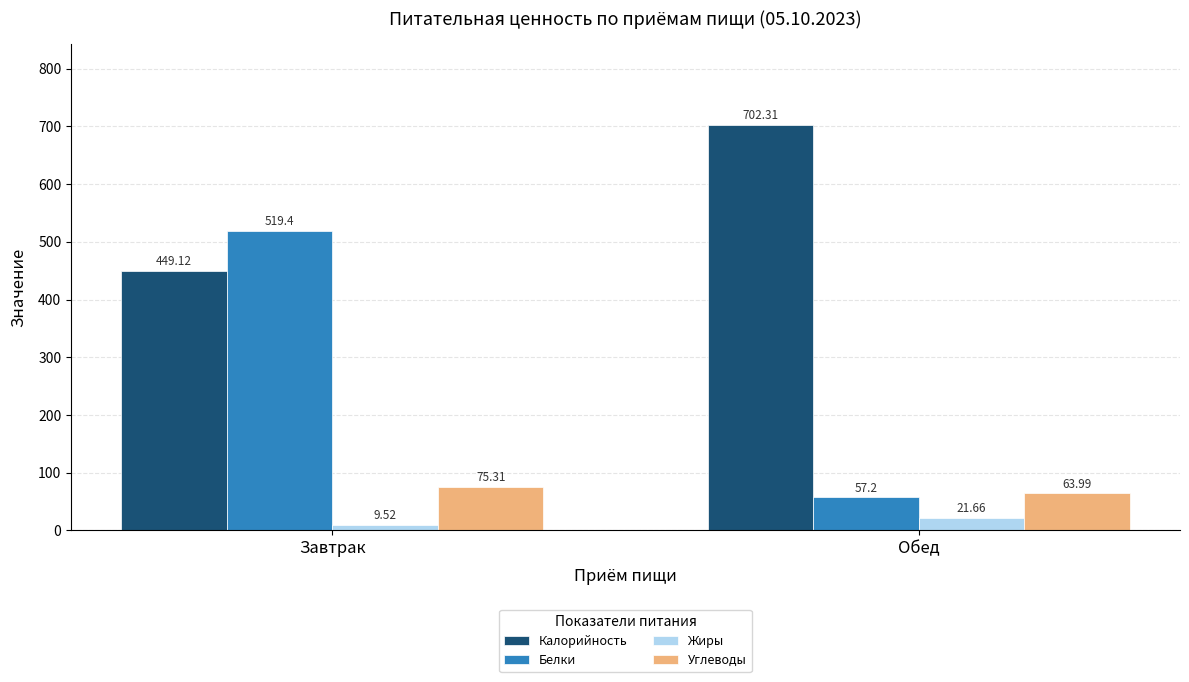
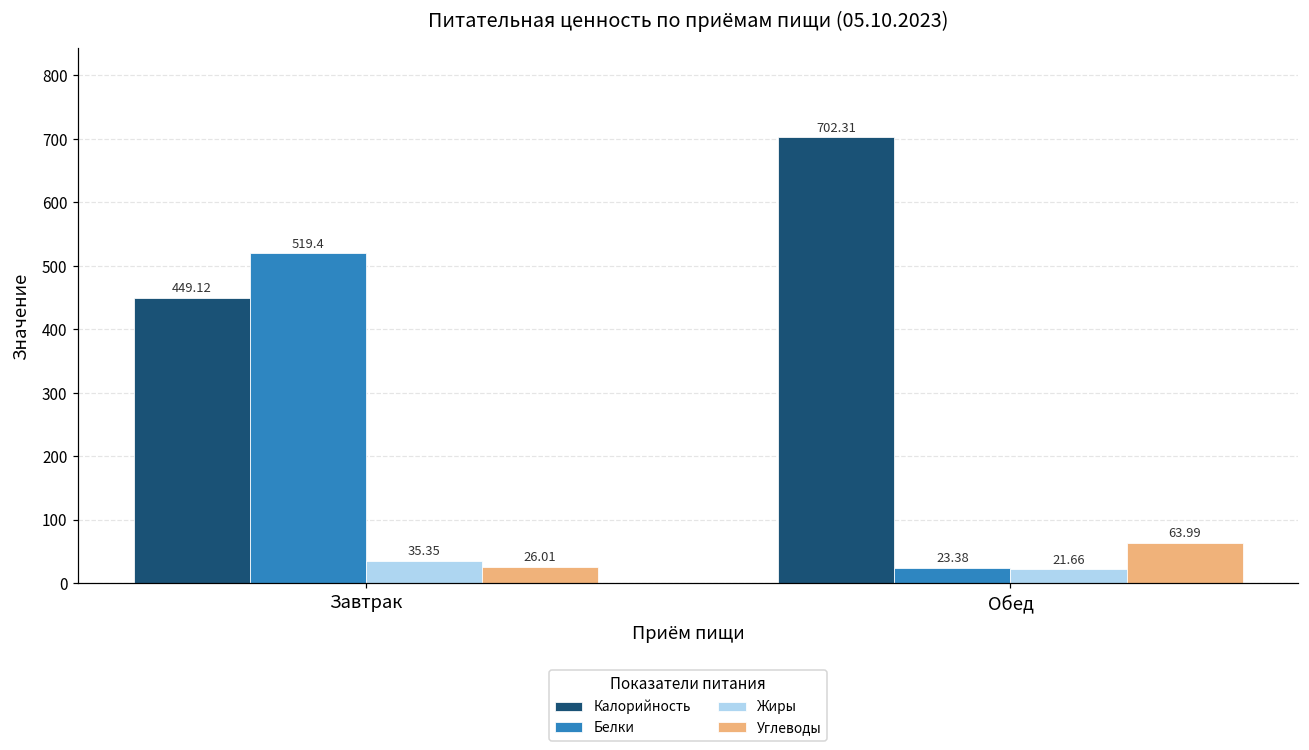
Жиры, Завтрак: 9.52 -> 35.35
Углеводы, Завтрак: 75.31 -> 26.01
Белки, Обед: 57.2 -> 23.38
